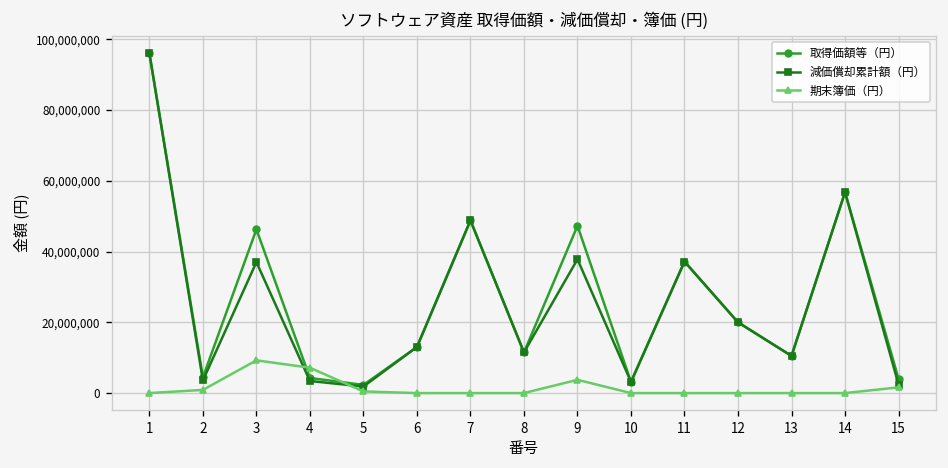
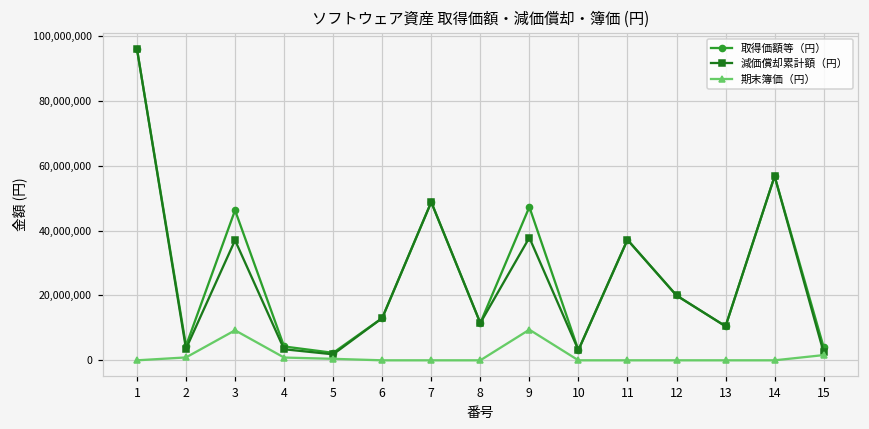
期末簿価（円）, 4: 7,000,000 -> 1,000,000
期末簿価（円）, 9: 4,000,000 -> 9,000,000
